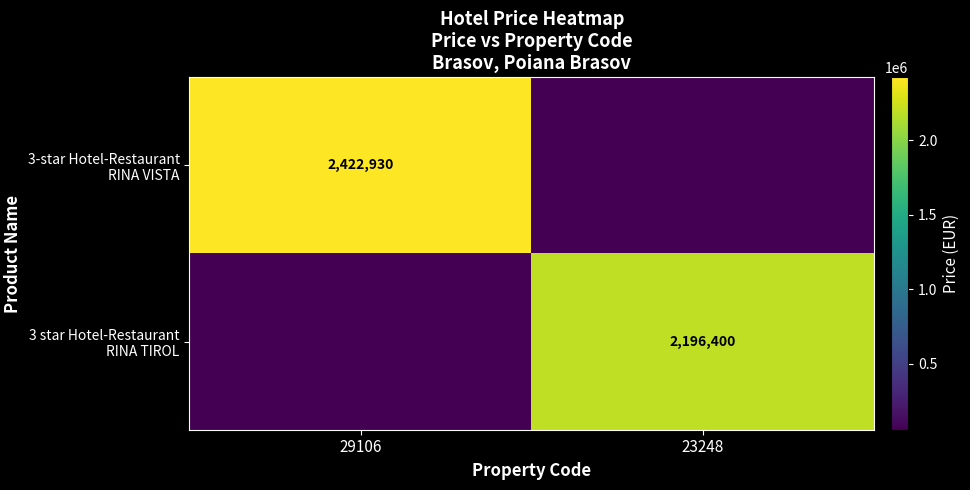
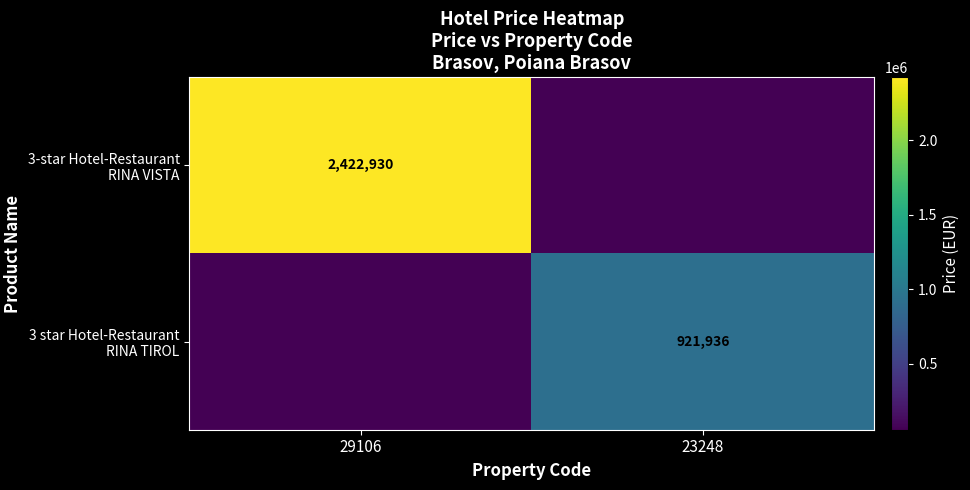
3 star Hotel-Restaurant RINA TIROL, 23248: 2,196,400 -> 921,936
